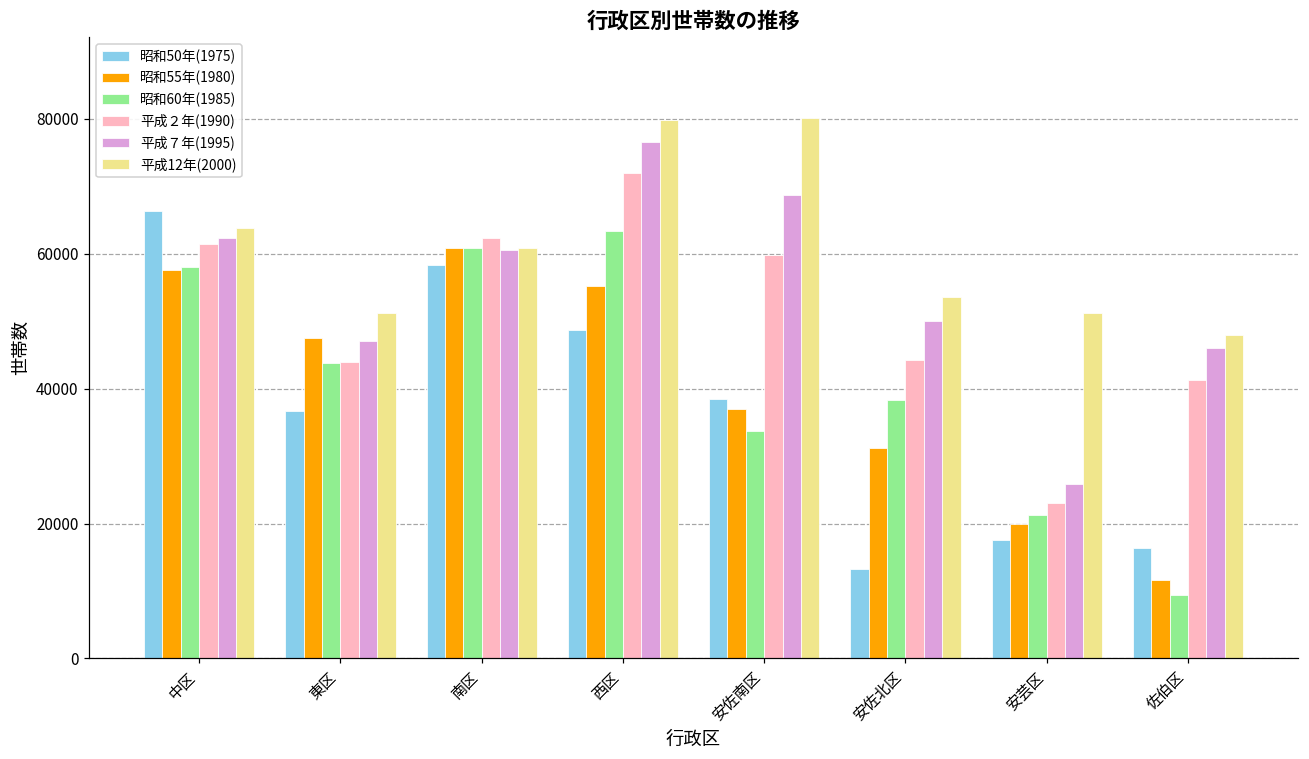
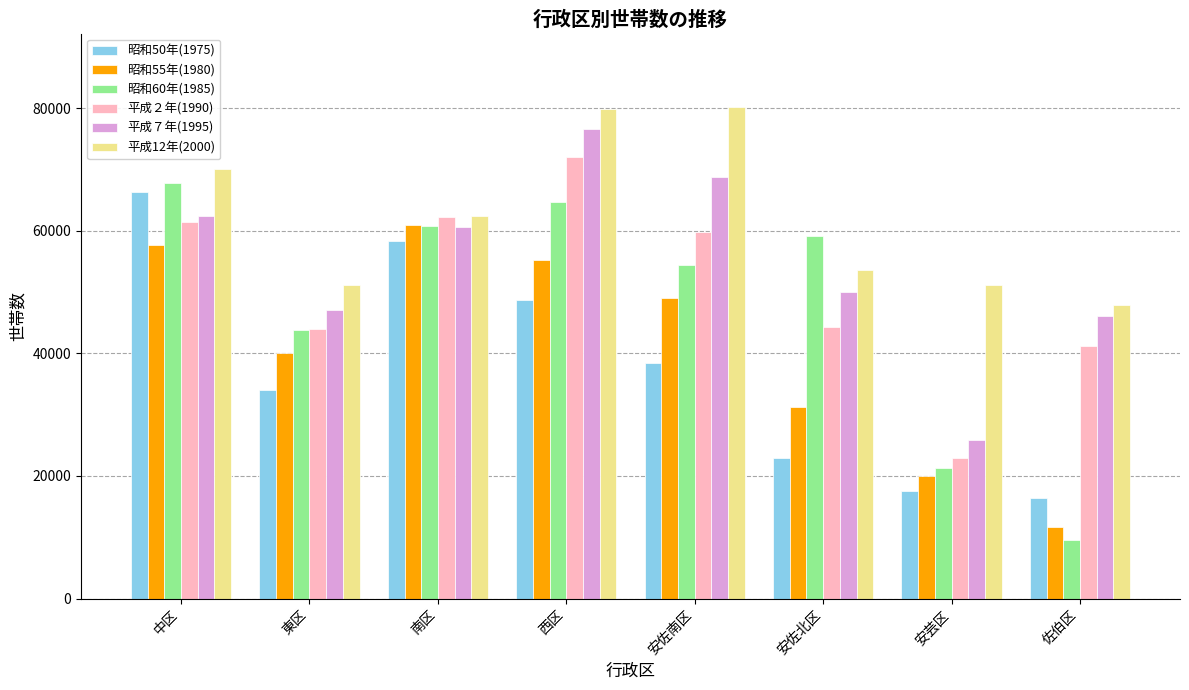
昭和60年(1985), 中区: 58000 -> 68000
平成12年(2000), 中区: 64000 -> 70000
昭和50年(1975), 東区: 37000 -> 34000
昭和55年(1980), 東区: 47000 -> 40000
平成12年(2000), 南区: 61000 -> 62000
昭和60年(1985), 西区: 63000 -> 65000
昭和55年(1980), 安佐南区: 37000 -> 49000
昭和60年(1985), 安佐南区: 34000 -> 54000
昭和50年(1975), 安佐北区: 13000 -> 23000
昭和60年(1985), 安佐北区: 38000 -> 59000
